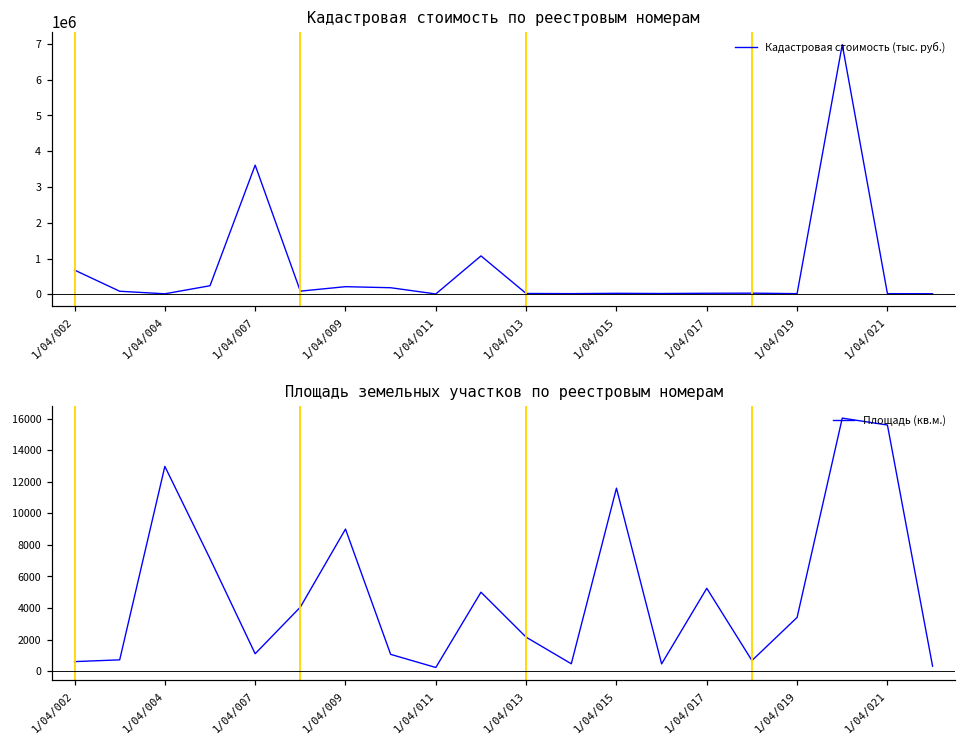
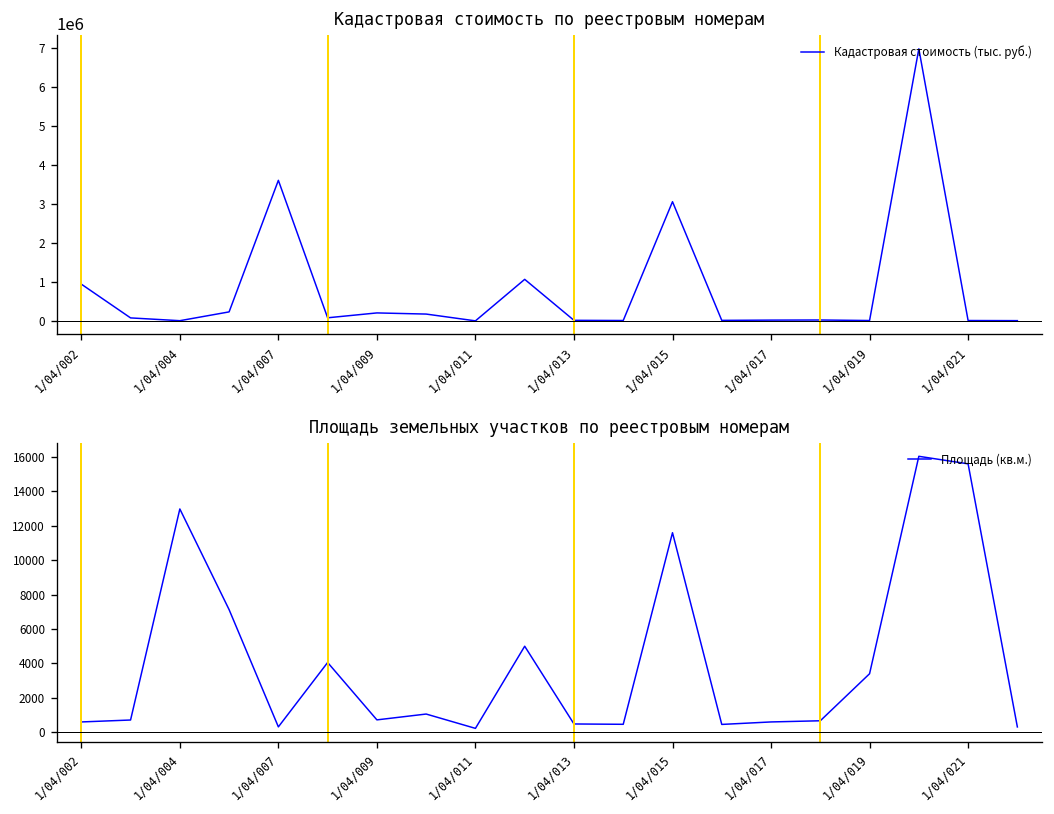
Кадастровая стоимость по реестровым номерам, 1/04/002: 700000 -> 1000000
Кадастровая стоимость по реестровым номерам, 1/04/015: 0 -> 3100000
Площадь земельных участков по реестровым номерам, 1/04/007: 1100 -> 300
Площадь земельных участков по реестровым номерам, 1/04/009: 9000 -> 700
Площадь земельных участков по реестровым номерам, 1/04/013: 2100 -> 500
Площадь земельных участков по реестровым номерам, 1/04/017: 5200 -> 600
